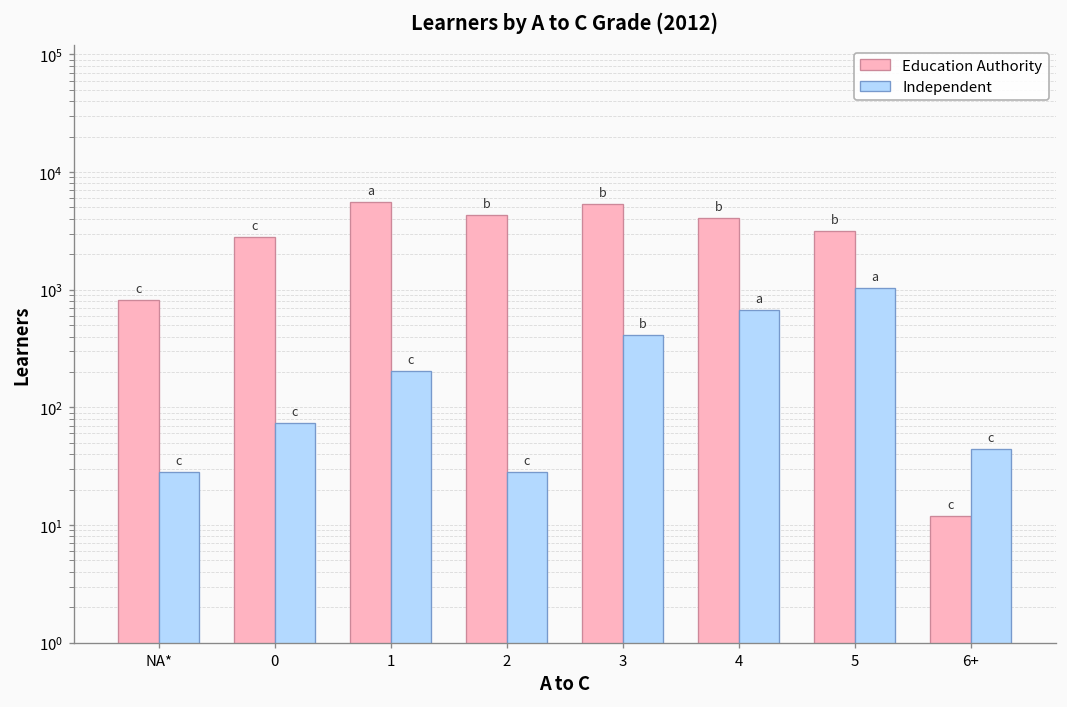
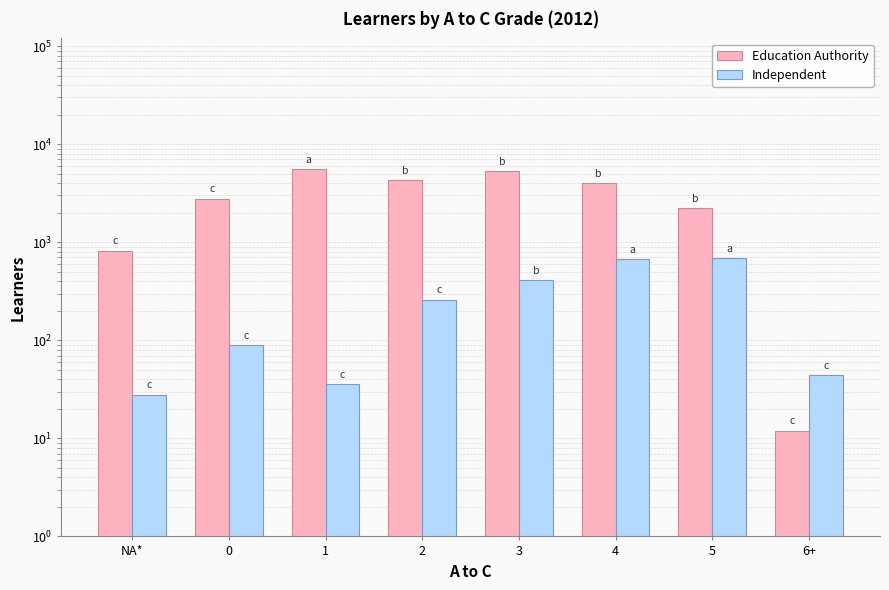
Independent, 0: 70 -> 90
Independent, 1: 200 -> 36
Independent, 2: 28 -> 260
Education Authority, 5: 3100 -> 2300
Independent, 5: 1000 -> 700
